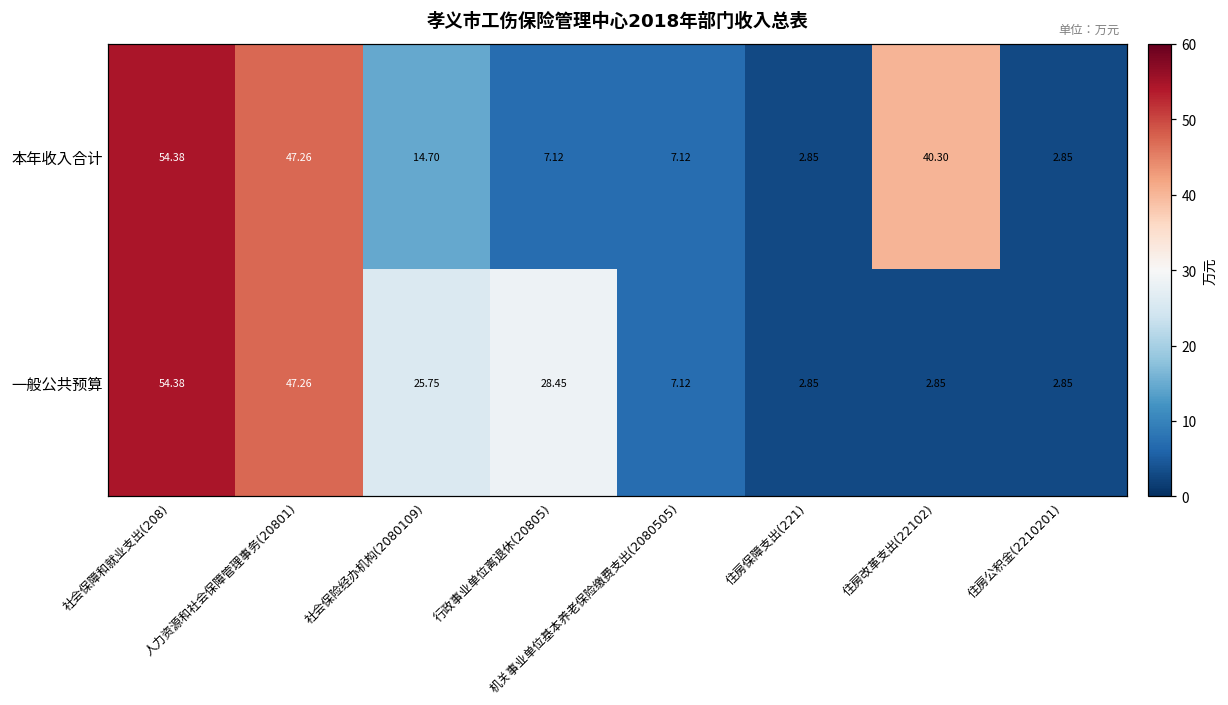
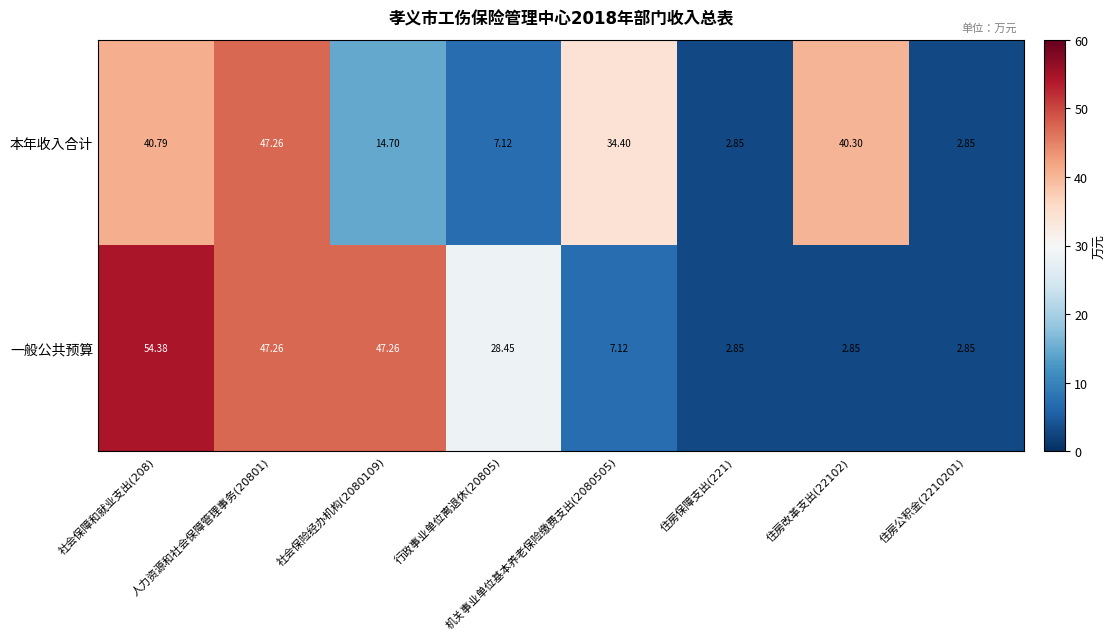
本年收入合计, 社会保障和就业支出(208): 54.38 -> 40.79
本年收入合计, 机关事业单位基本养老保险缴费支出(2080505): 7.12 -> 34.40
一般公共预算, 社会保险经办机构(2080109): 25.75 -> 47.26
